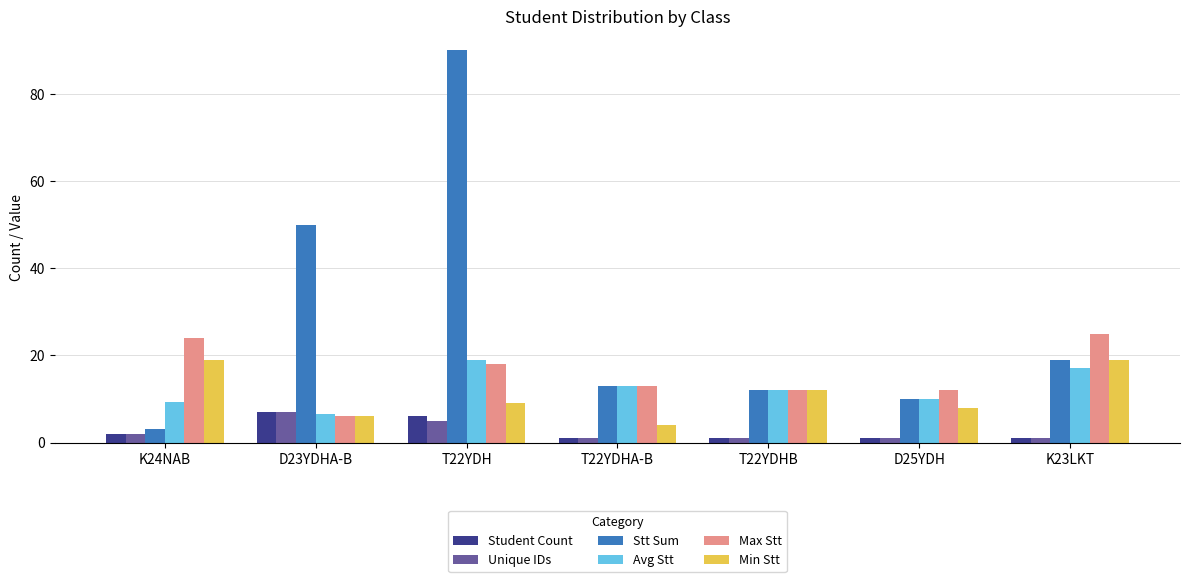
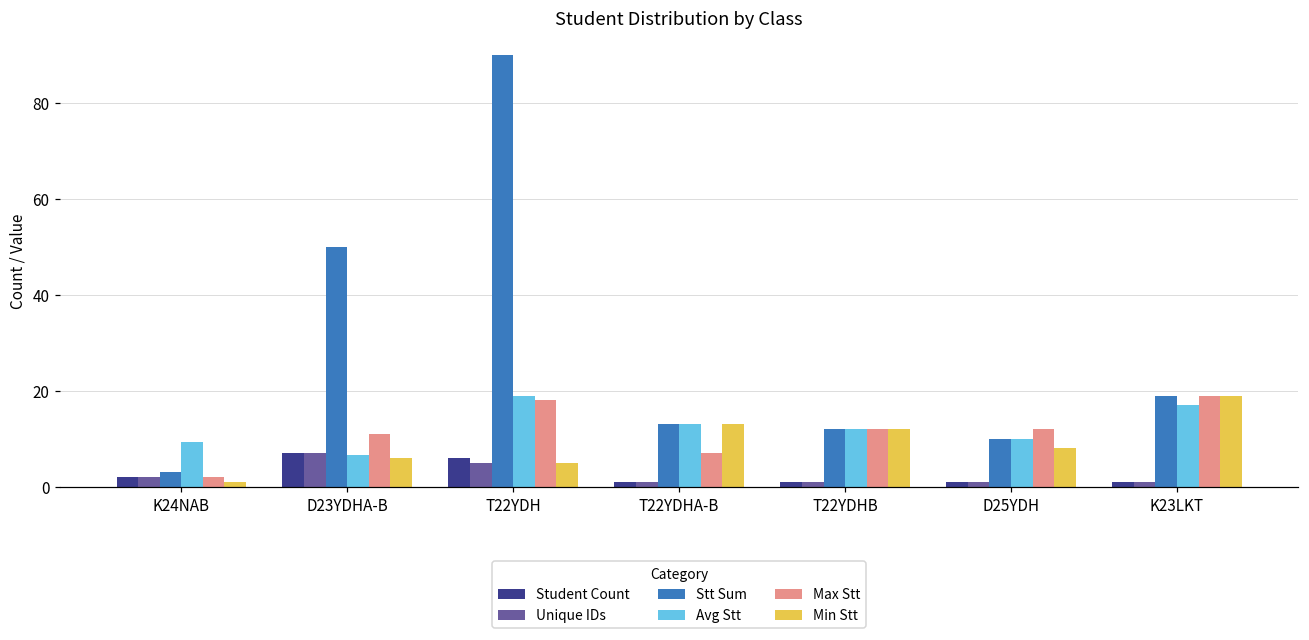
Max Stt, K24NAB: 24 -> 2
Min Stt, K24NAB: 19 -> 1
Max Stt, D23YDHA-B: 6 -> 11
Min Stt, T22YDH: 9 -> 5
Max Stt, T22YDHA-B: 13 -> 7
Min Stt, T22YDHA-B: 4 -> 13
Max Stt, K23LKT: 25 -> 19
